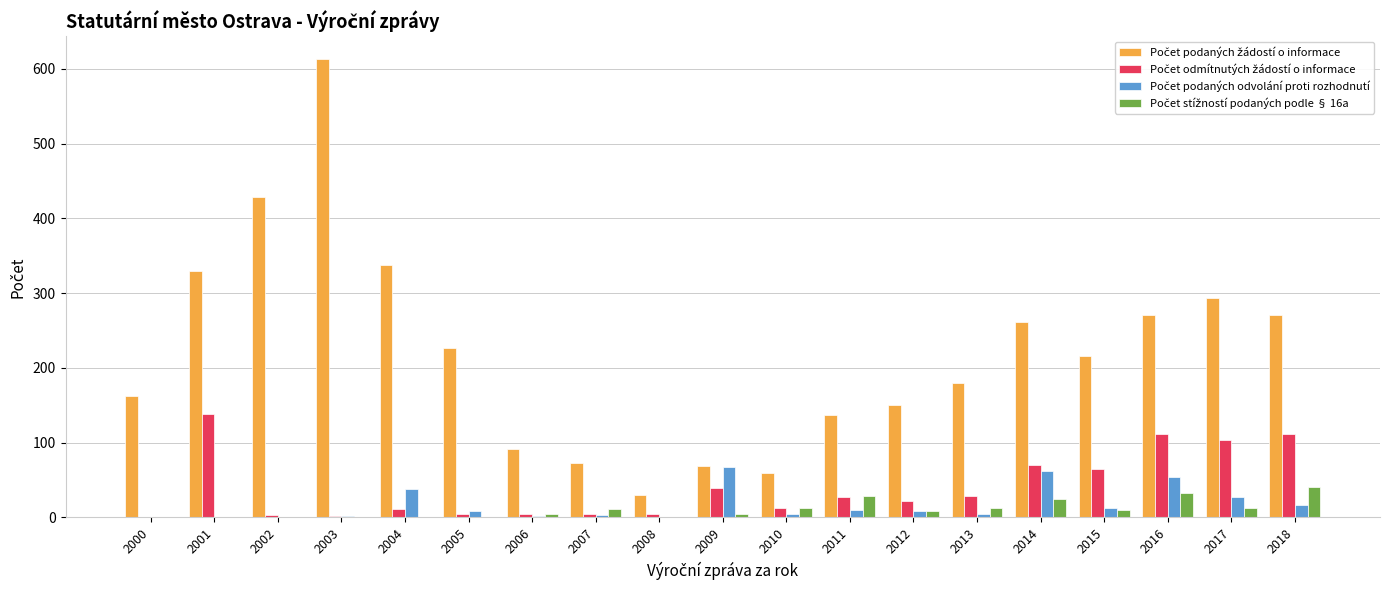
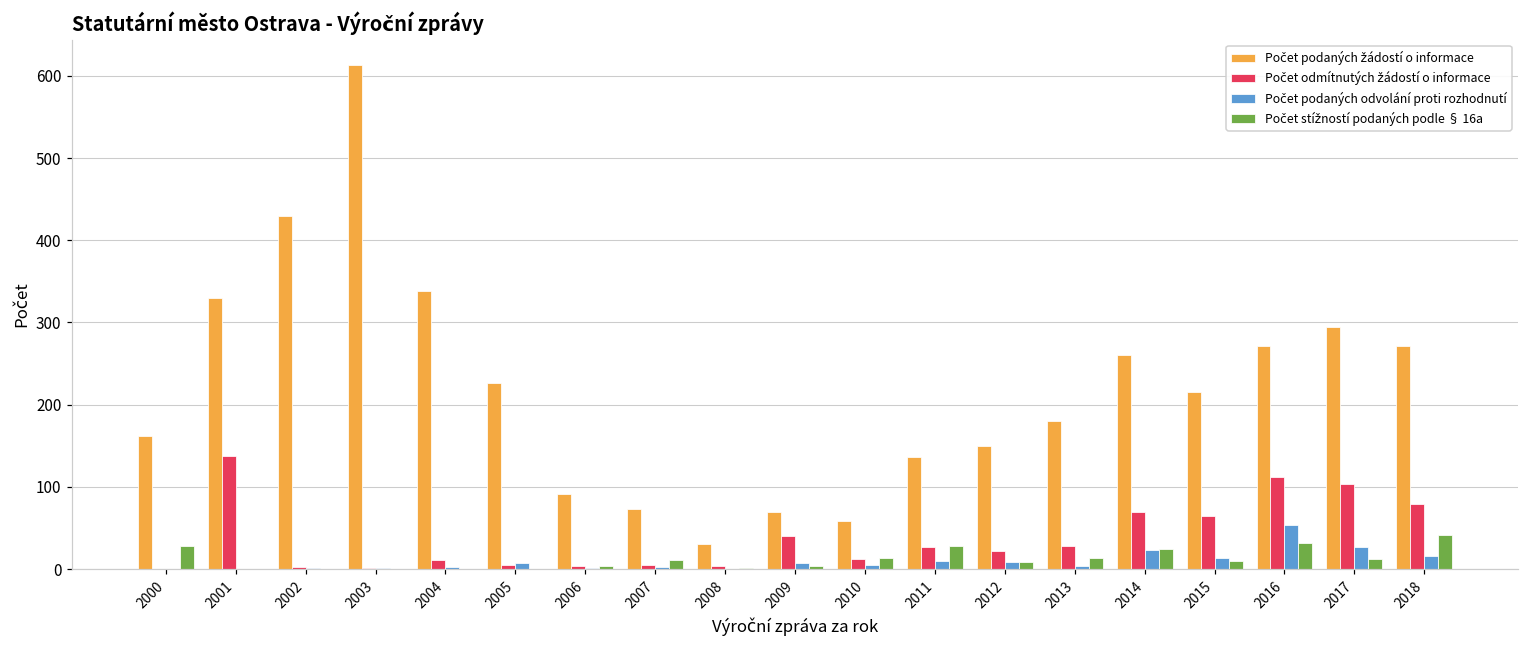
Počet stížností podaných podle § 16a, 2000: 0 -> 30
Počet podaných odvolání proti rozhodnutí, 2004: 40 -> 0
Počet podaných odvolání proti rozhodnutí, 2009: 70 -> 10
Počet podaných odvolání proti rozhodnutí, 2014: 60 -> 20
Počet odmítnutých žádostí o informace, 2018: 110 -> 80
